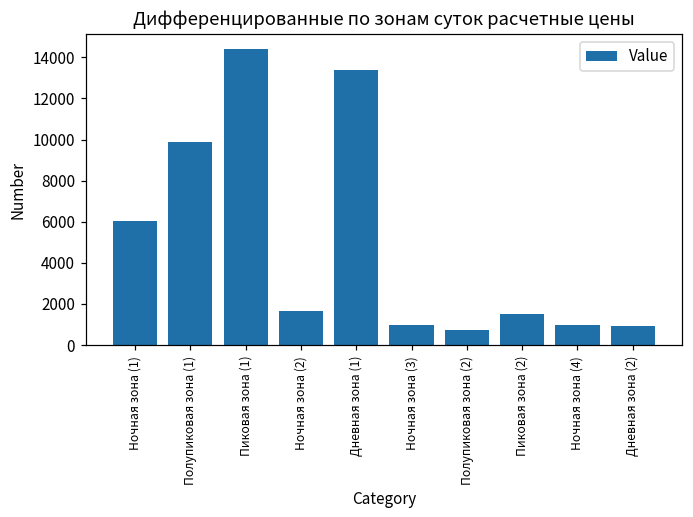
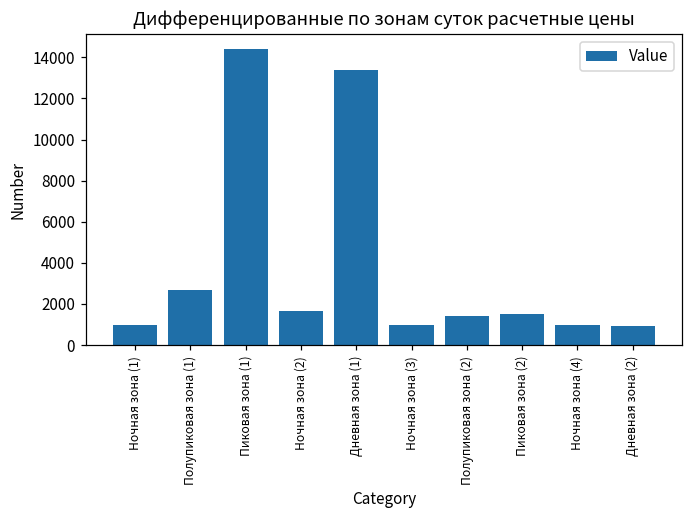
Ночная зона (1): 6000 -> 1000
Полупиковая зона (1): 9900 -> 2700
Полупиковая зона (2): 700 -> 1400
